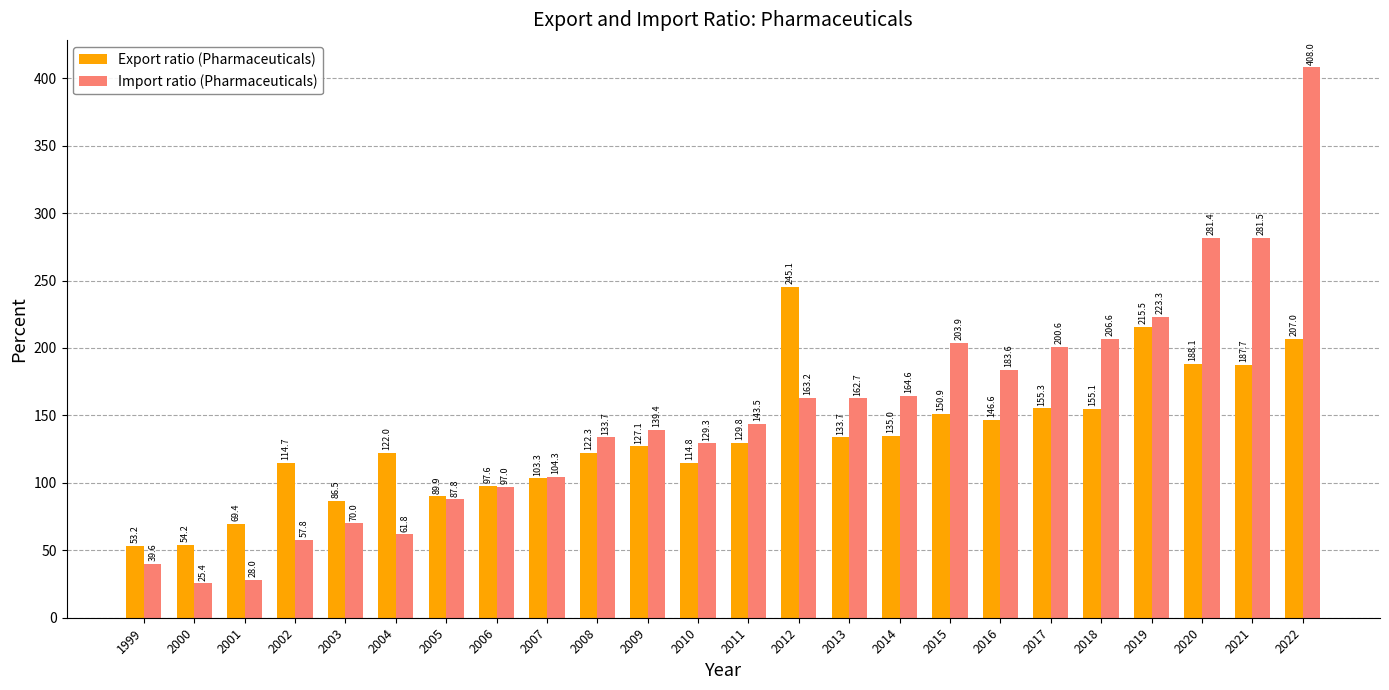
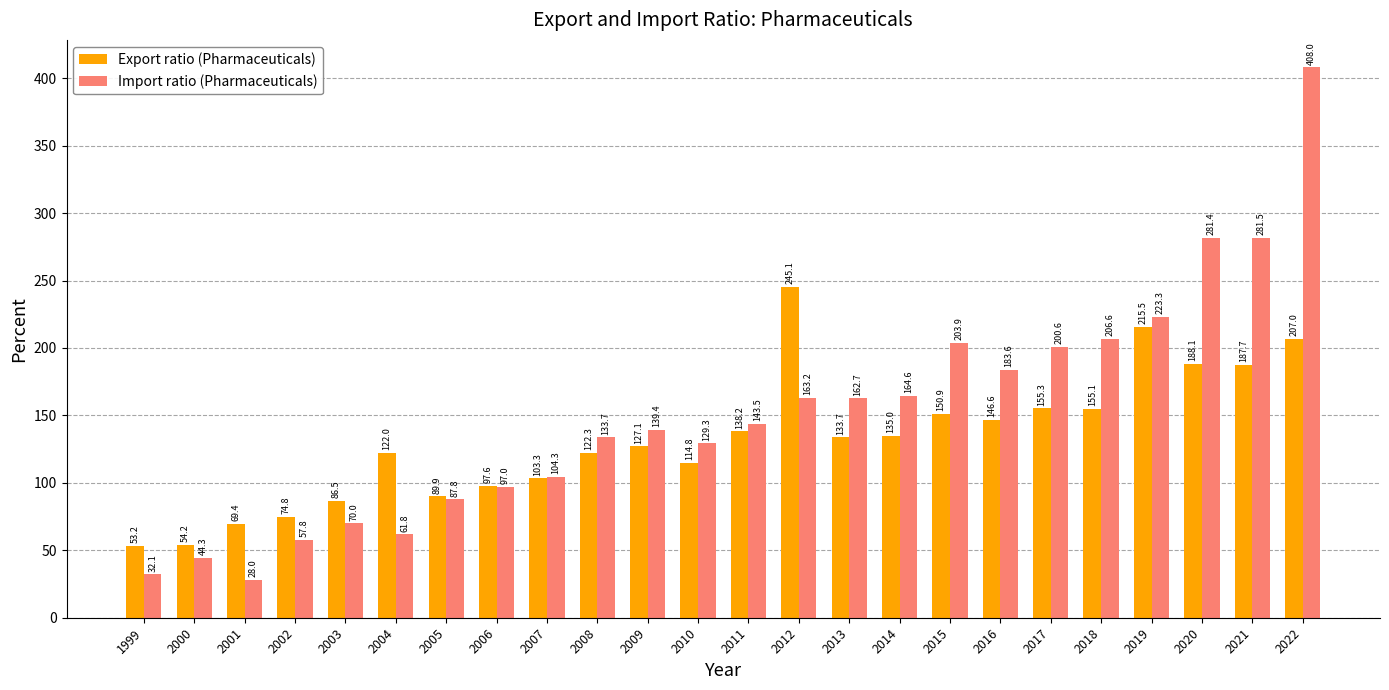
Import ratio (Pharmaceuticals), 1999: 39.6 -> 32.1
Import ratio (Pharmaceuticals), 2000: 25.4 -> 44.3
Export ratio (Pharmaceuticals), 2002: 114.7 -> 74.8
Export ratio (Pharmaceuticals), 2011: 129.8 -> 138.2
